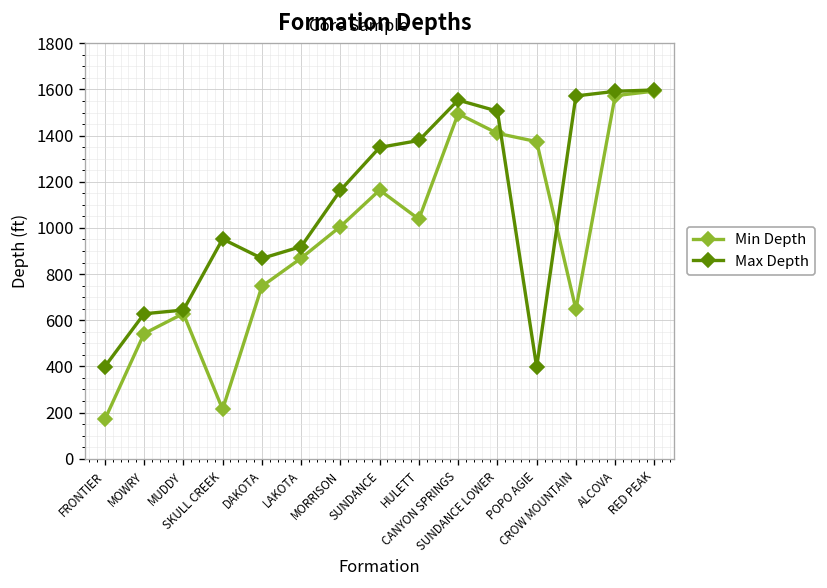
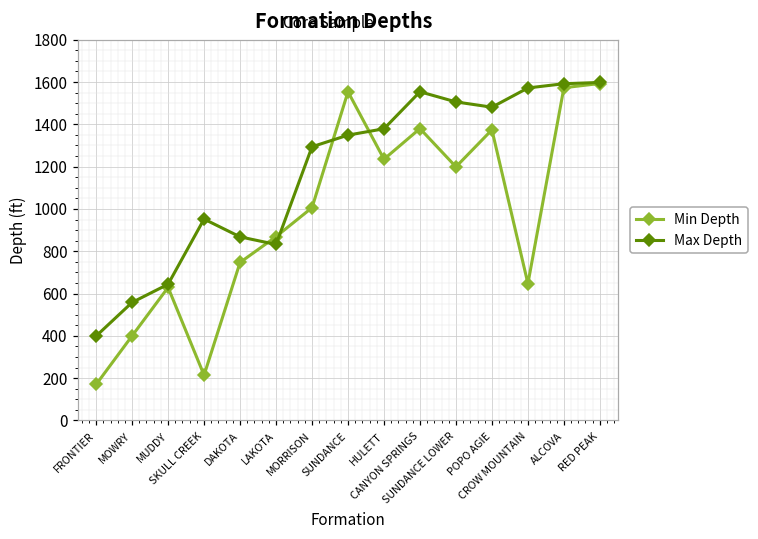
Min Depth, MOWRY: 540 -> 400
Max Depth, MOWRY: 630 -> 560
Max Depth, LAKOTA: 920 -> 830
Max Depth, MORRISON: 1160 -> 1290
Min Depth, SUNDANCE: 1160 -> 1550
Min Depth, HULETT: 1040 -> 1240
Min Depth, CANYON SPRINGS: 1500 -> 1380
Min Depth, SUNDANCE LOWER: 1410 -> 1200
Max Depth, POPO AGIE: 400 -> 1480
